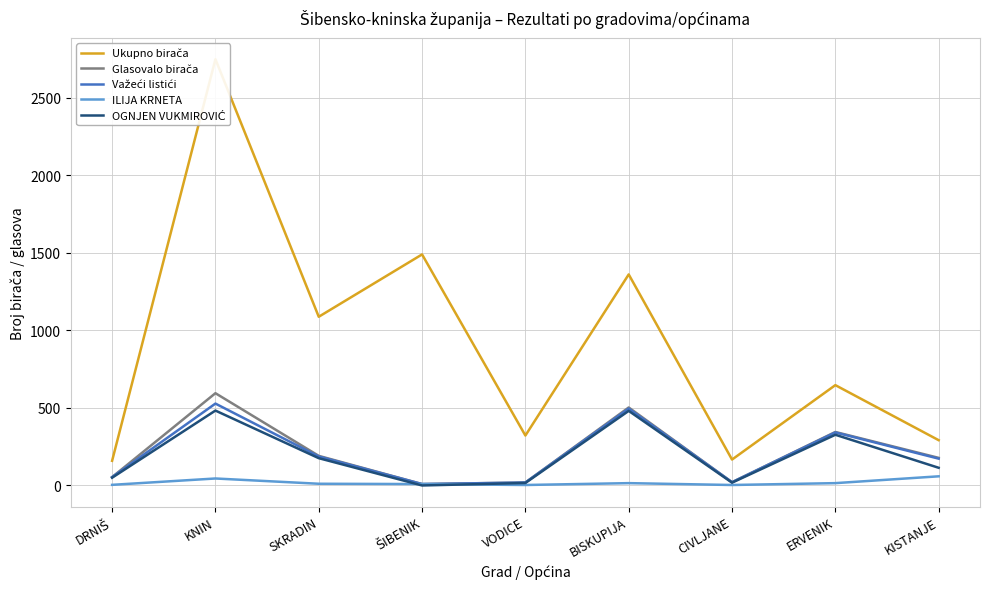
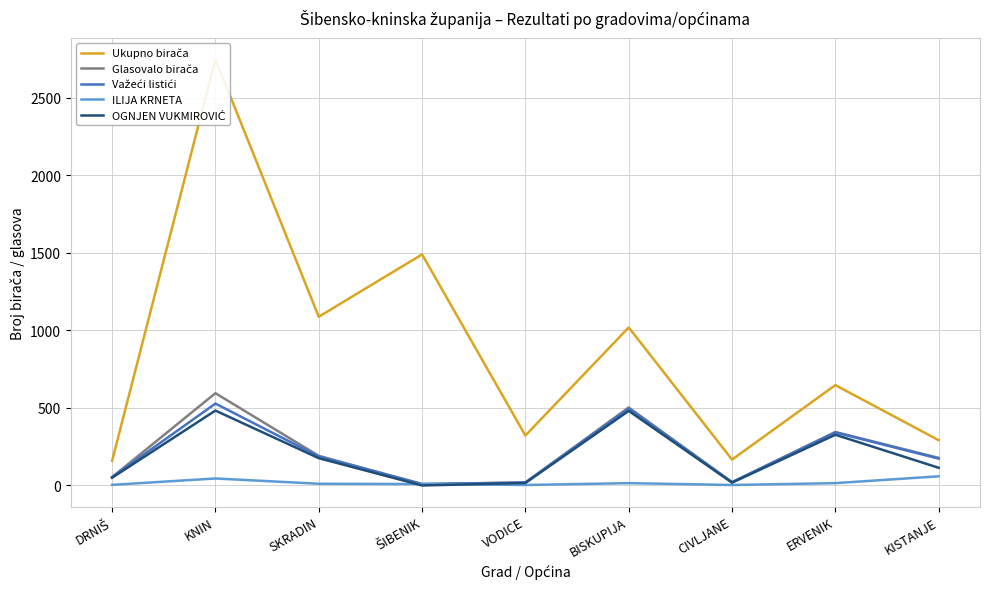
Ukupno birača, BISKUPIJA: 1360 -> 1020
